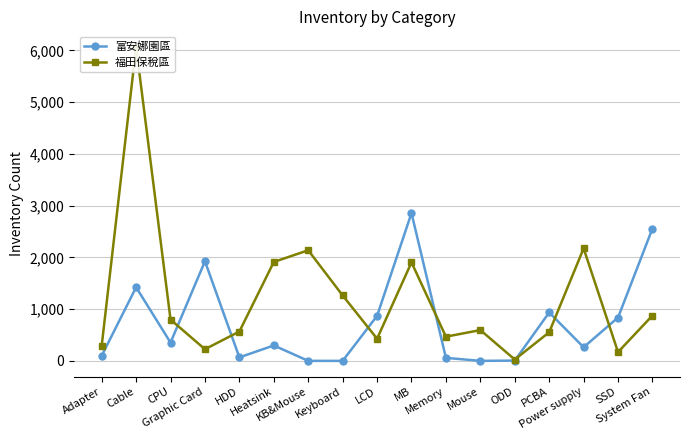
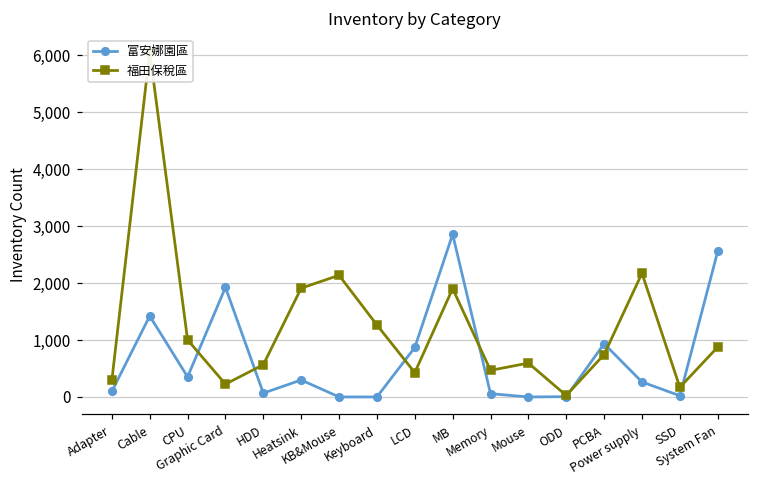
福田保稅區, CPU: 800 -> 1,000
福田保稅區, PCBA: 600 -> 700
富安娜園區, SSD: 800 -> 0
